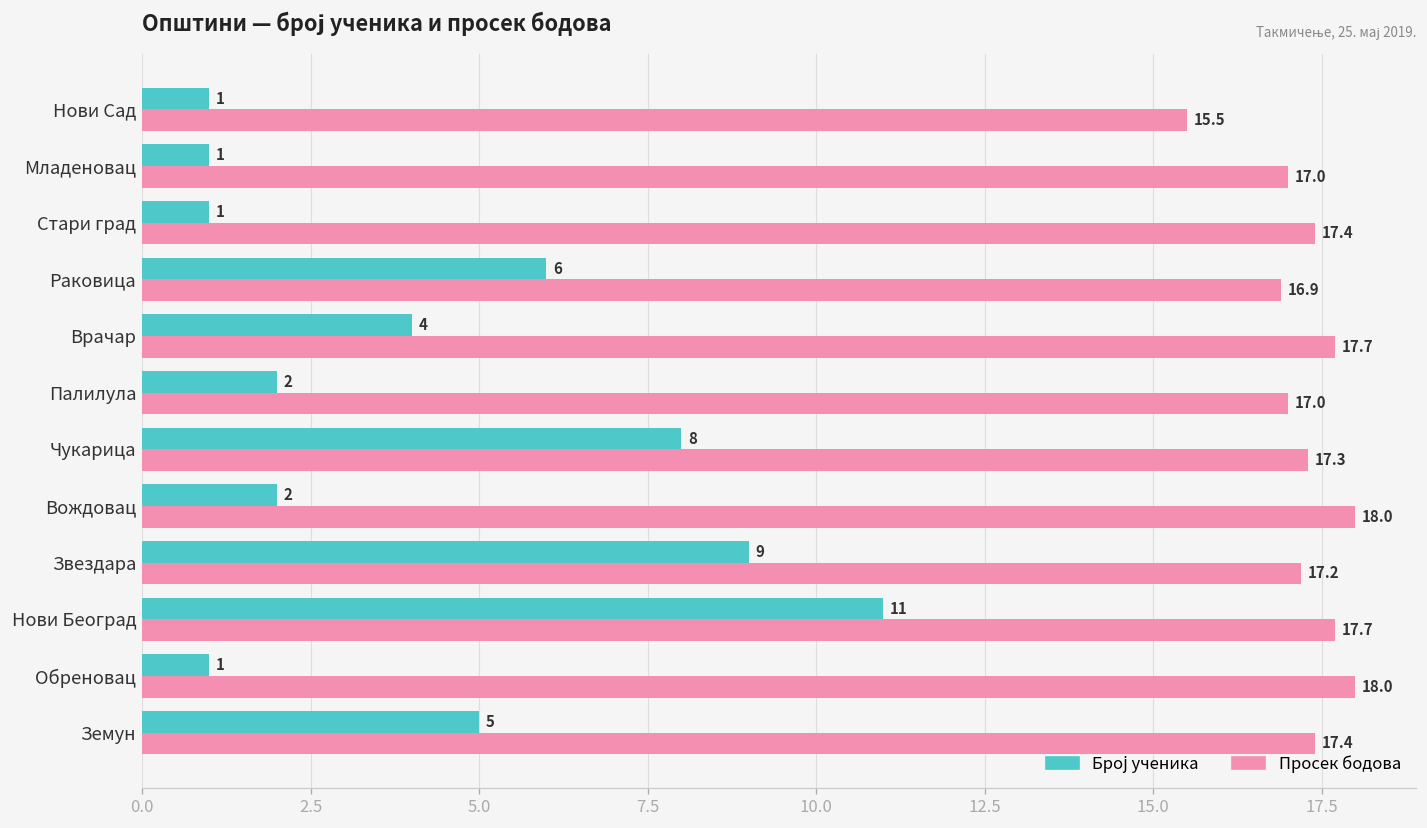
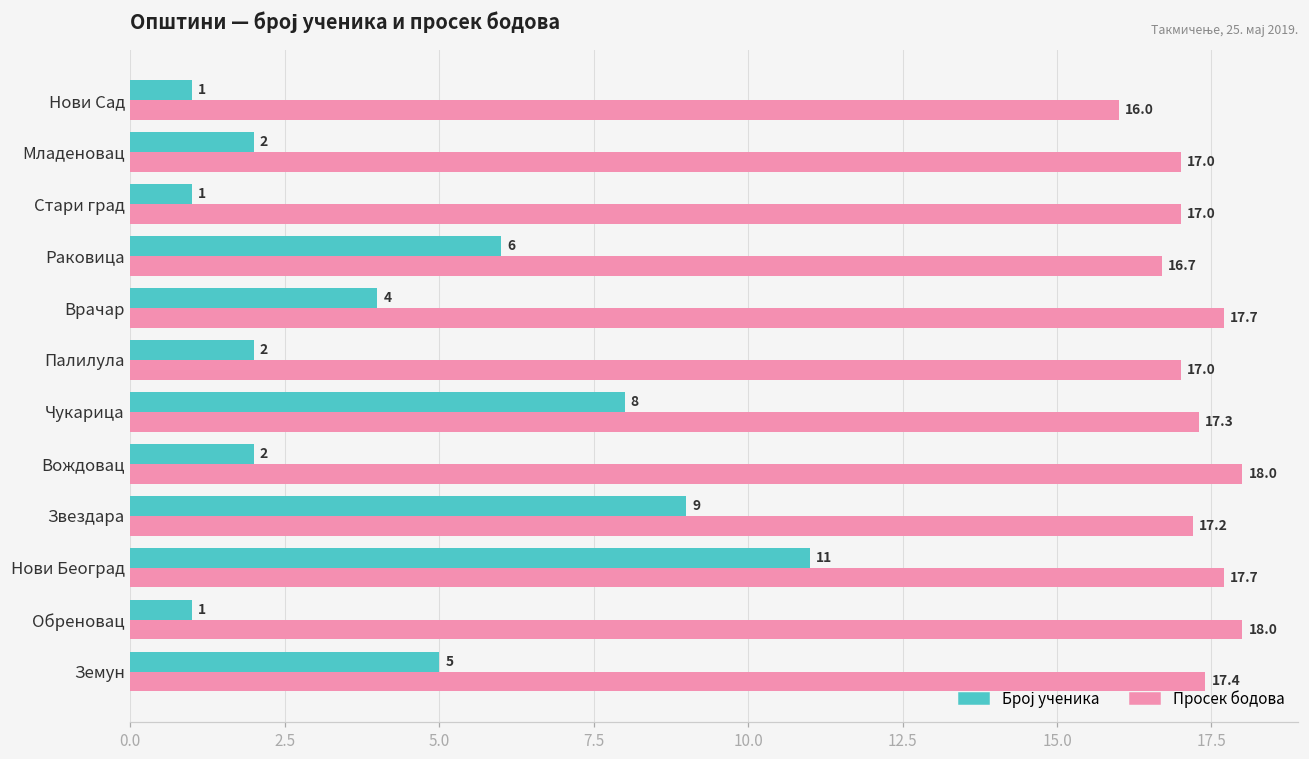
Просек бодова, Нови Сад: 15.5 -> 16.0
Број ученика, Младеновац: 1 -> 2
Просек бодова, Стари град: 17.4 -> 17.0
Просек бодова, Раковица: 16.9 -> 16.7
